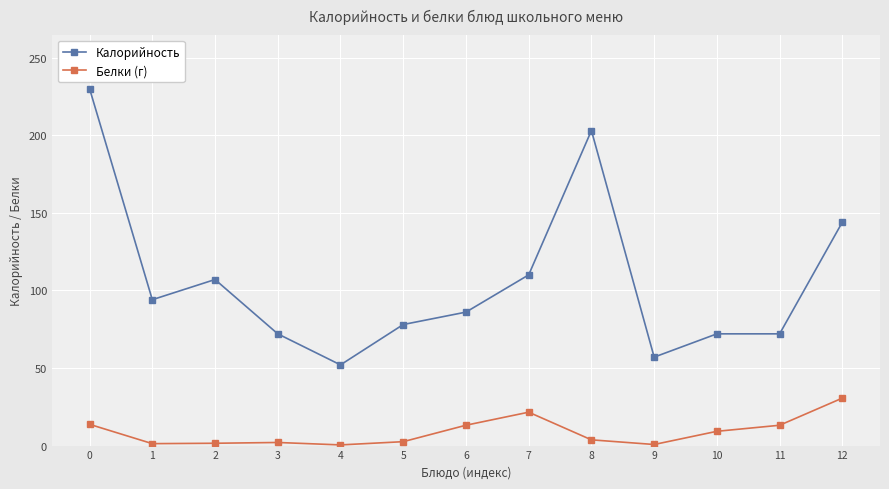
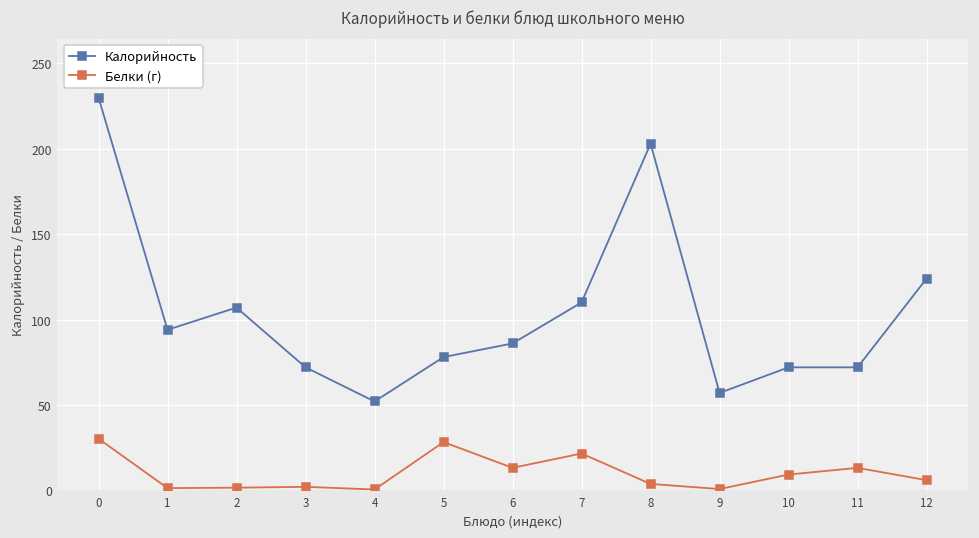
Белки (г), 0: 14 -> 30
Белки (г), 5: 3 -> 28
Калорийность, 12: 144 -> 124
Белки (г), 12: 31 -> 6
